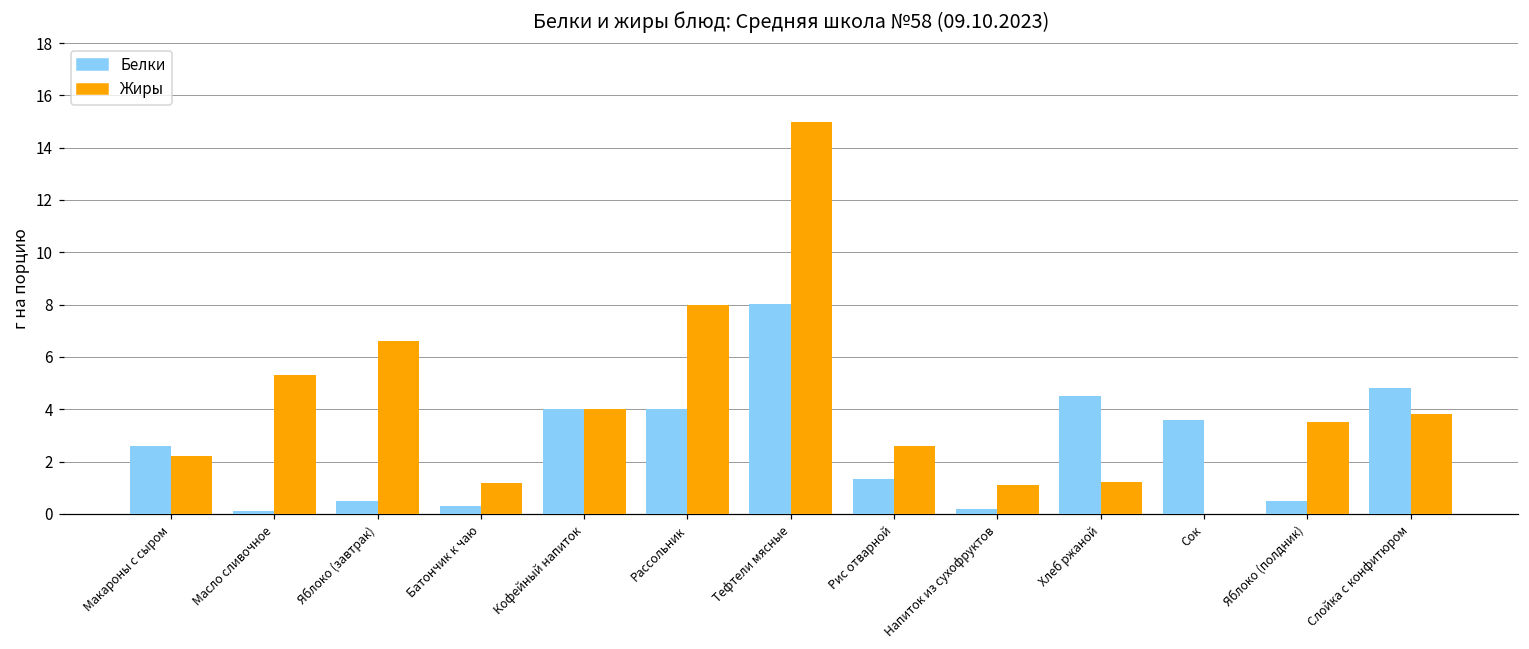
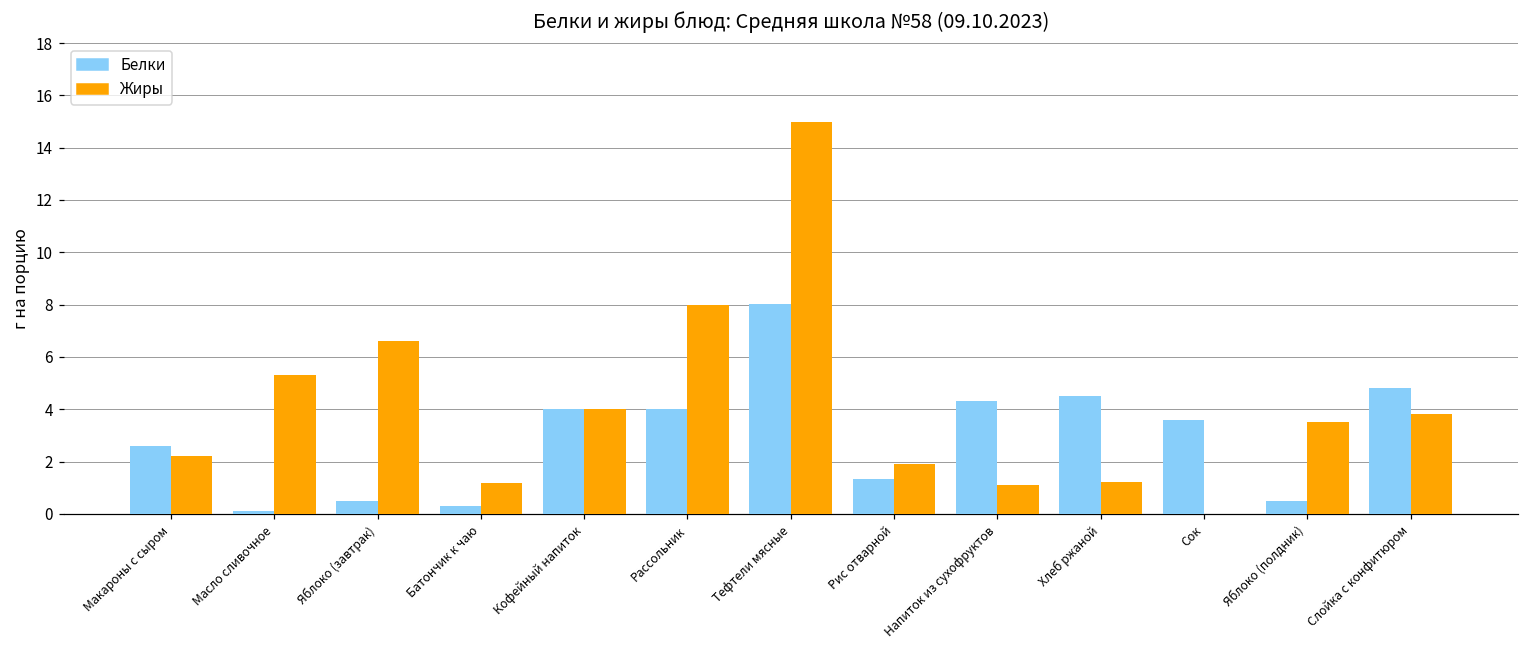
Жиры, Рис отварной: 2.6 -> 1.9
Белки, Напиток из сухофруктов: 0.2 -> 4.3
